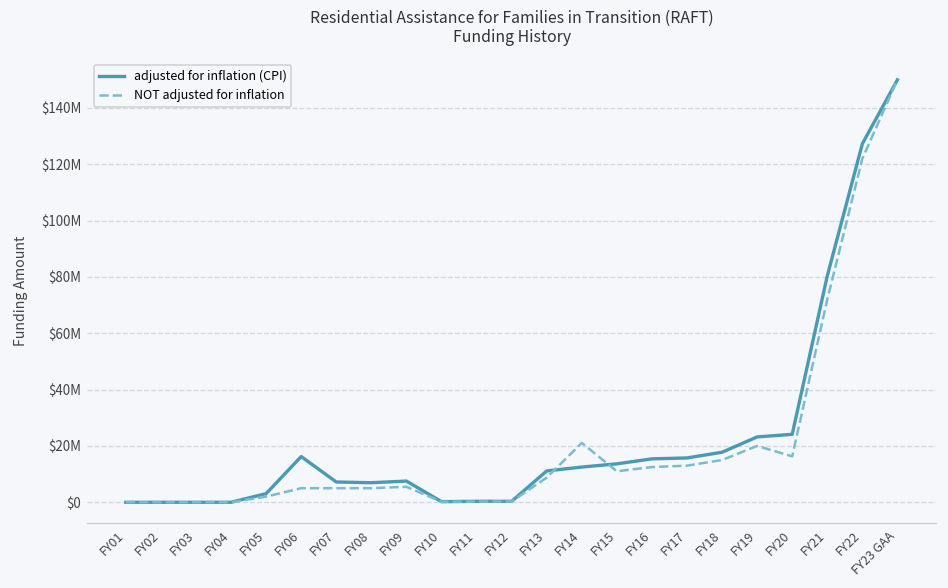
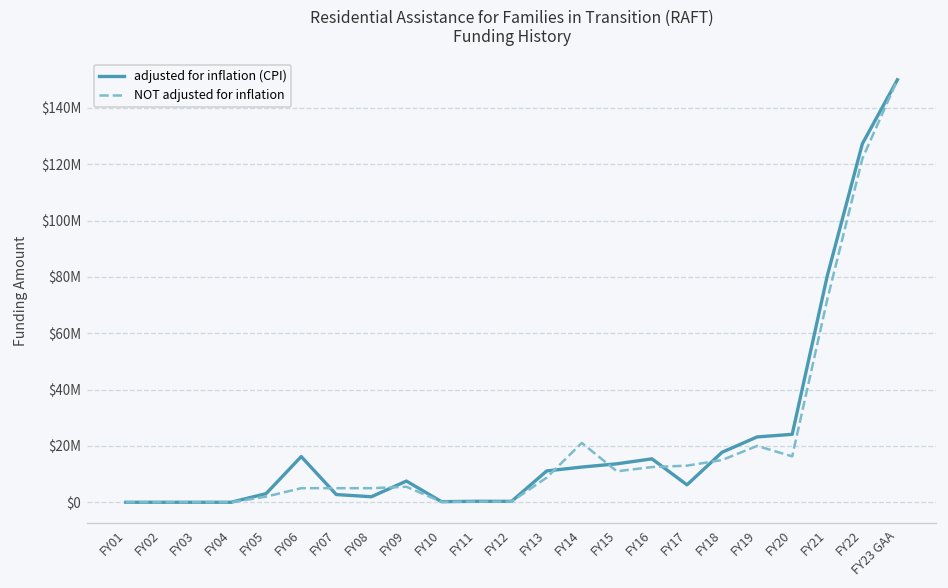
adjusted for inflation (CPI), FY07: $7000000 -> $3000000
adjusted for inflation (CPI), FY08: $7000000 -> $2000000
adjusted for inflation (CPI), FY17: $16000000 -> $6000000
